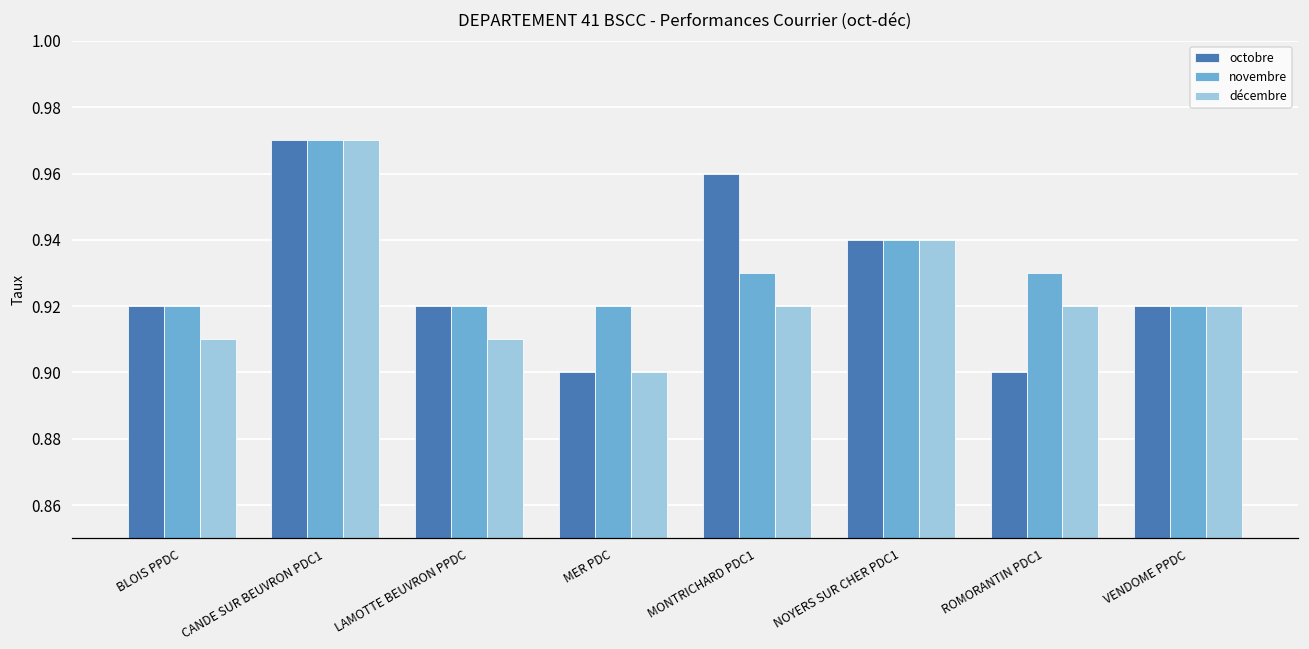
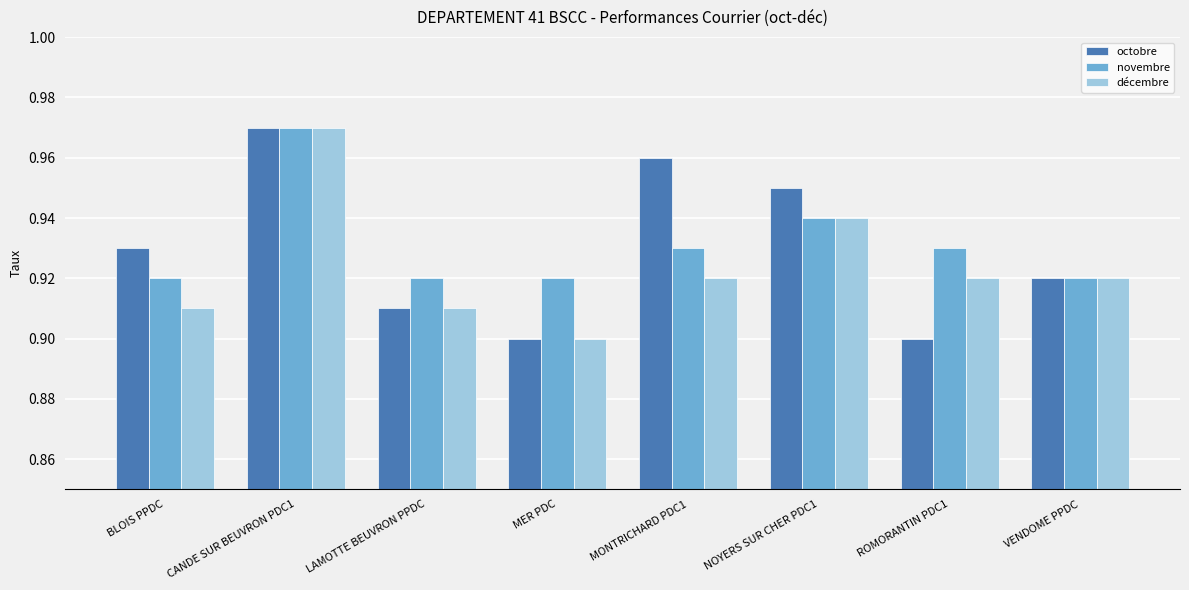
octobre, BLOIS PPDC: 0.92 -> 0.93
octobre, LAMOTTE BEUVRON PPDC: 0.92 -> 0.91
octobre, NOYERS SUR CHER PDC1: 0.94 -> 0.95
